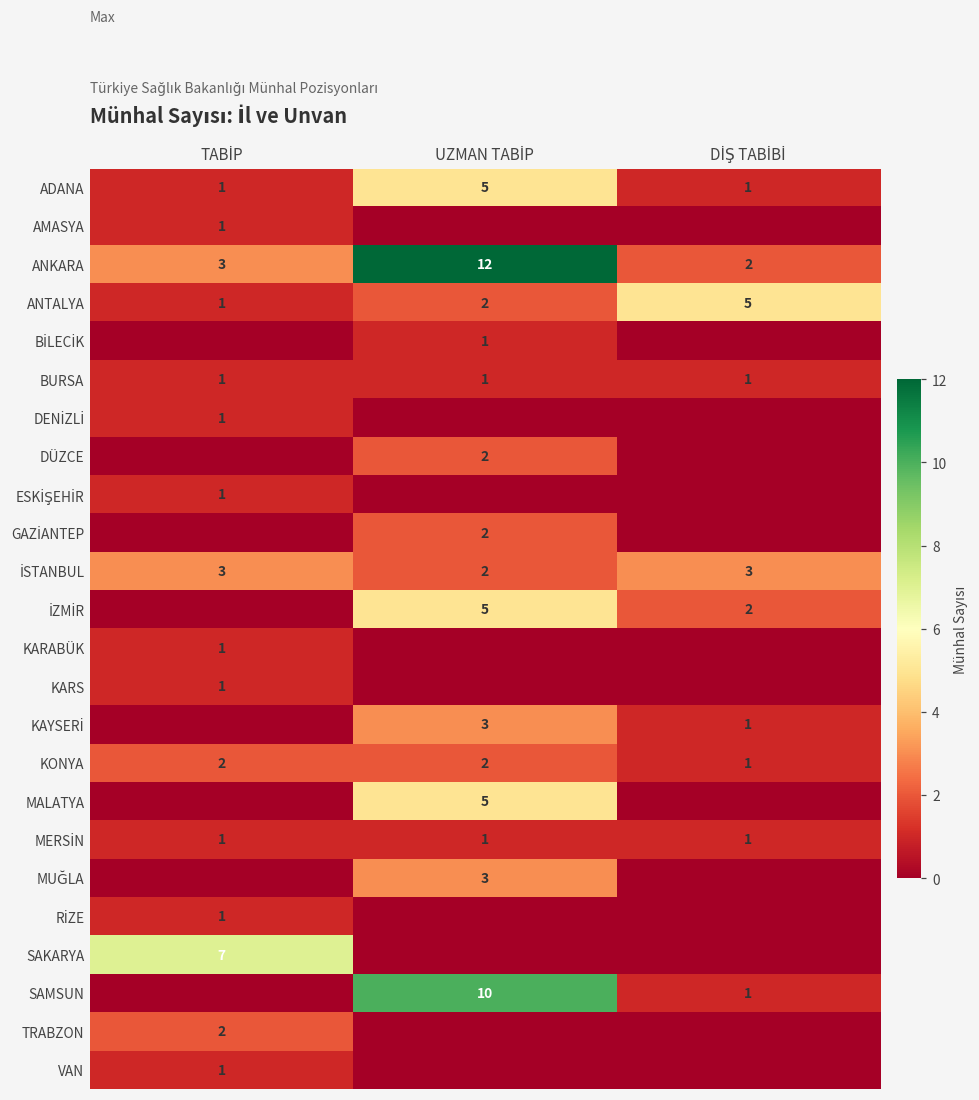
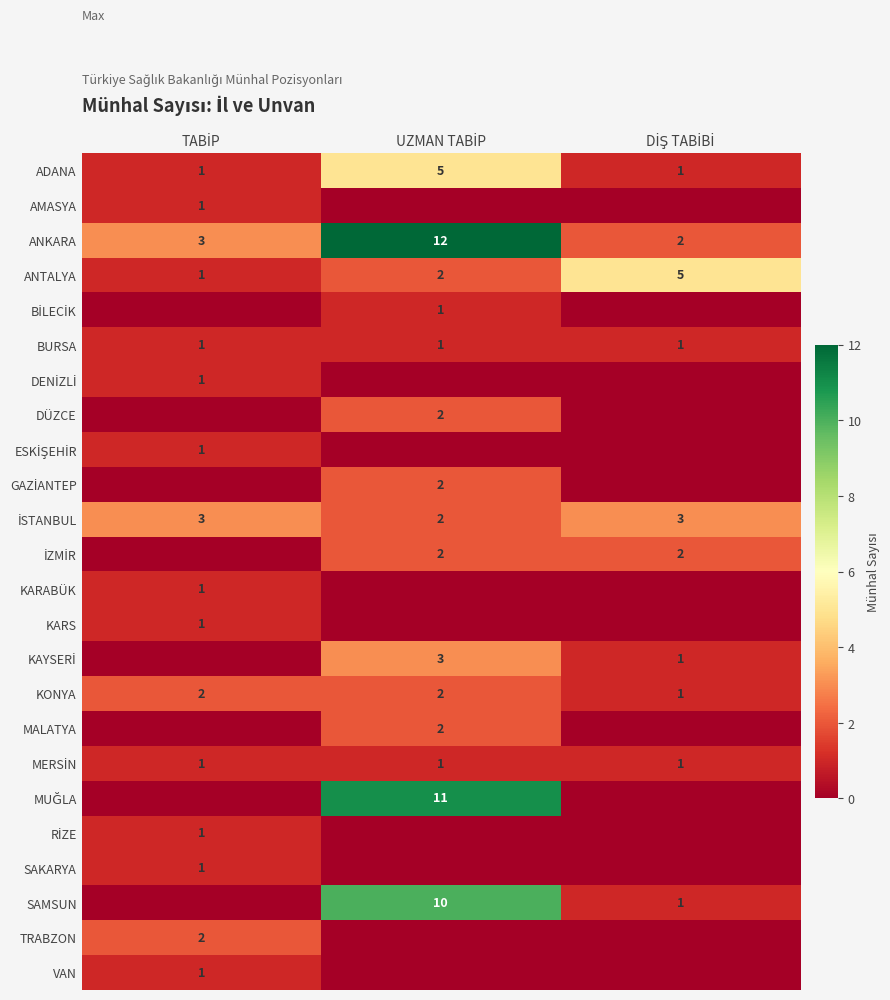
İZMİR, UZMAN TABİP: 5 -> 2
MALATYA, UZMAN TABİP: 5 -> 2
MUĞLA, UZMAN TABİP: 3 -> 11
SAKARYA, TABİP: 7 -> 1
